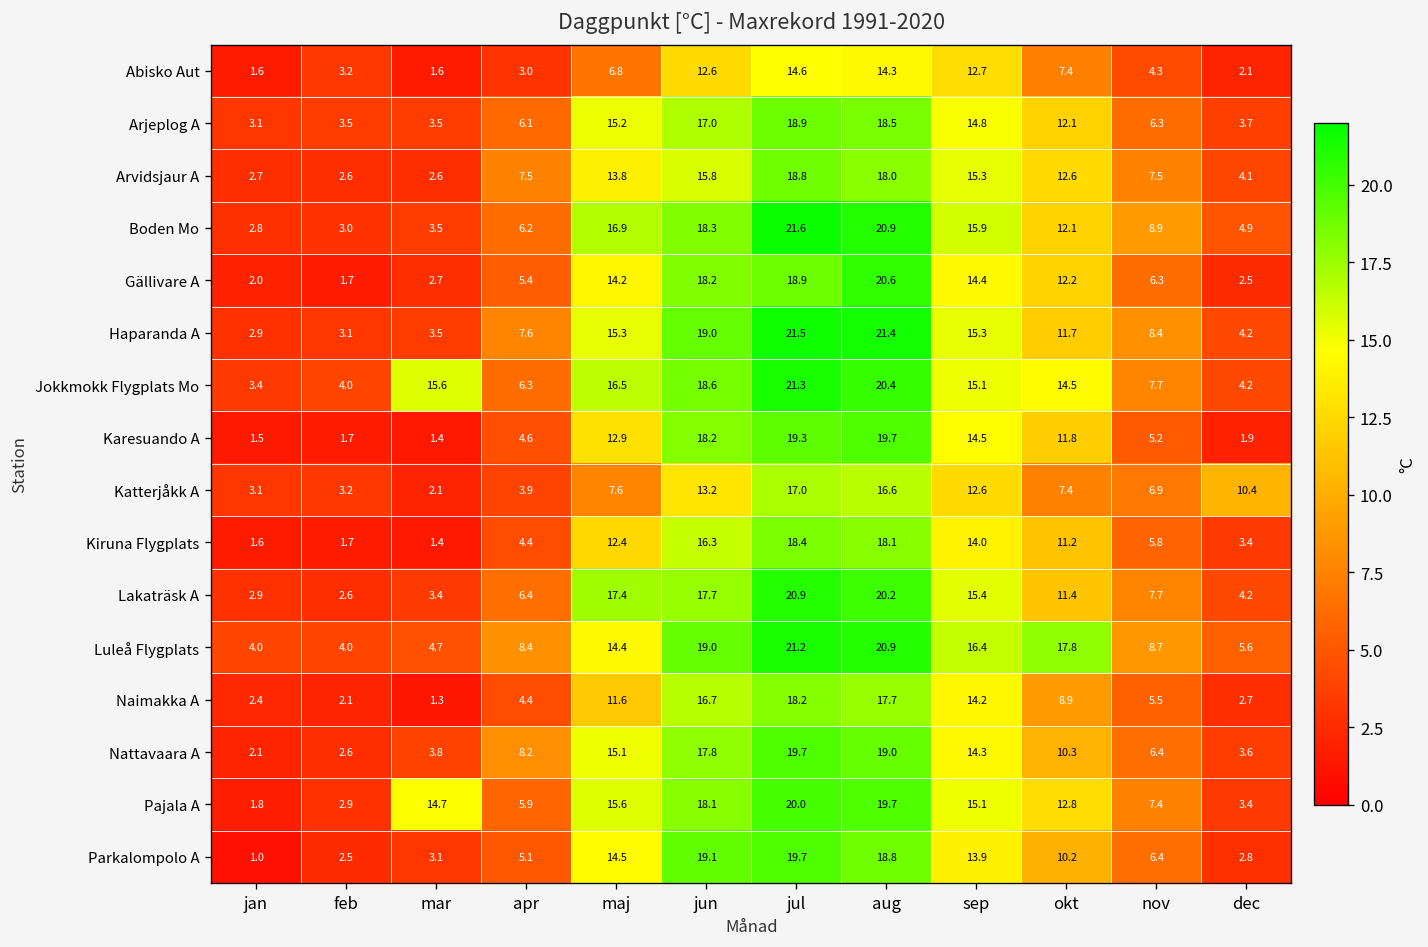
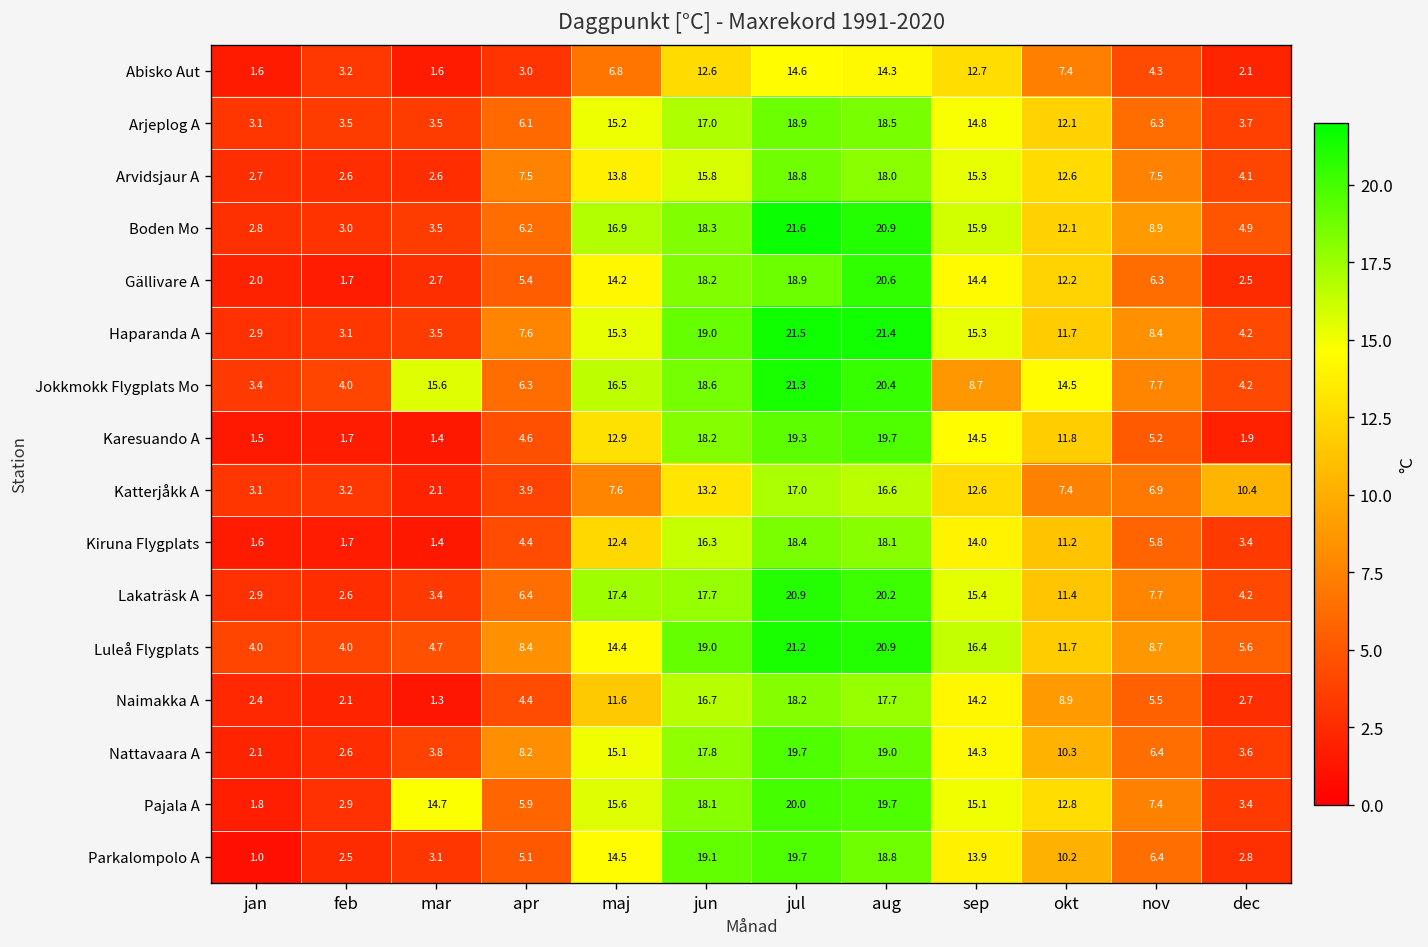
Jokkmokk Flygplats Mo, sep: 15.1 -> 8.7
Luleå Flygplats, okt: 17.8 -> 11.7
